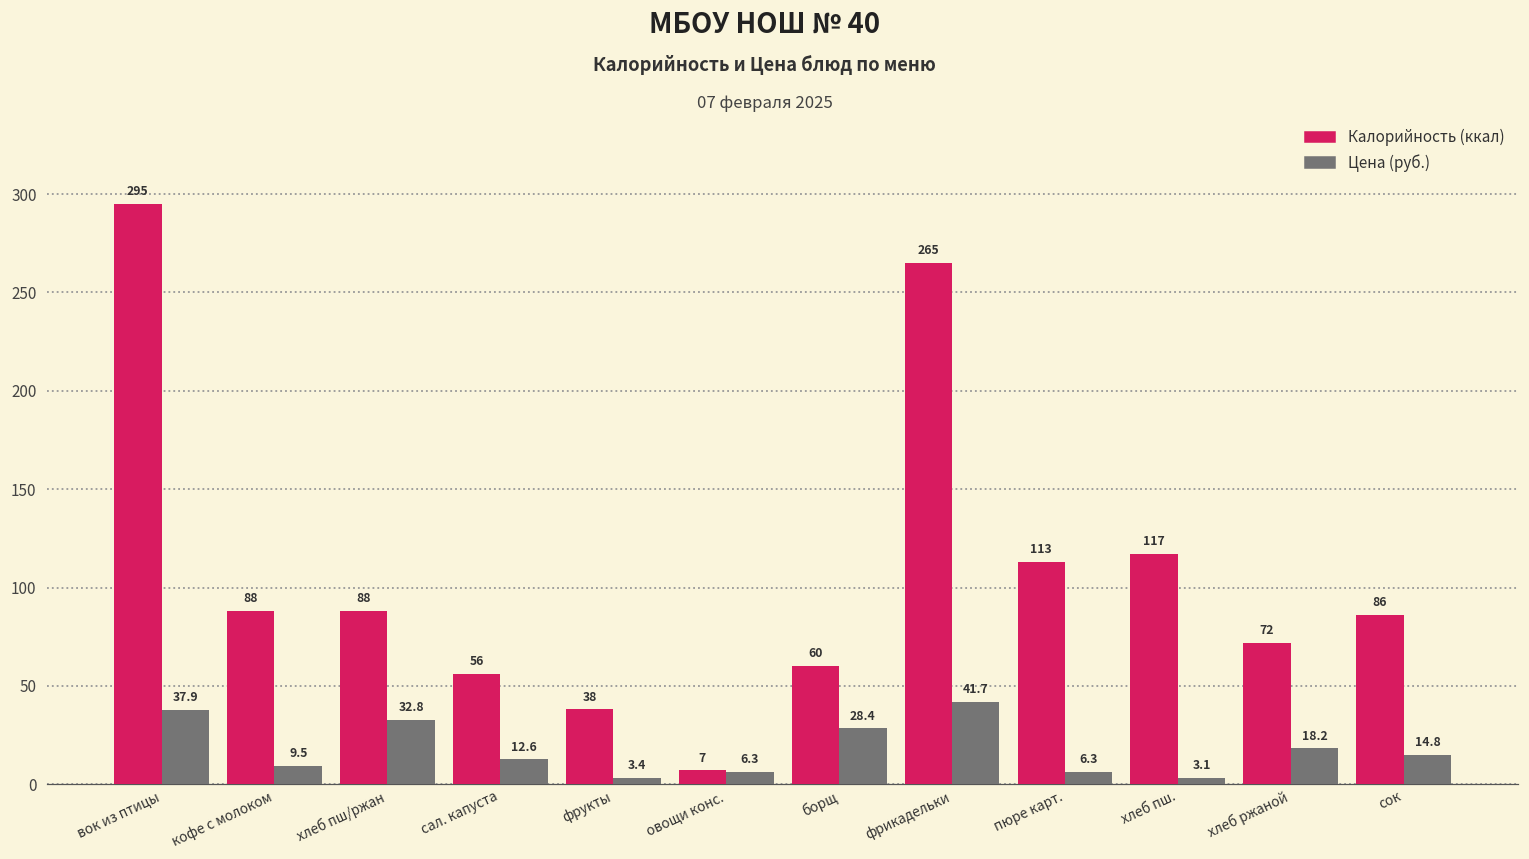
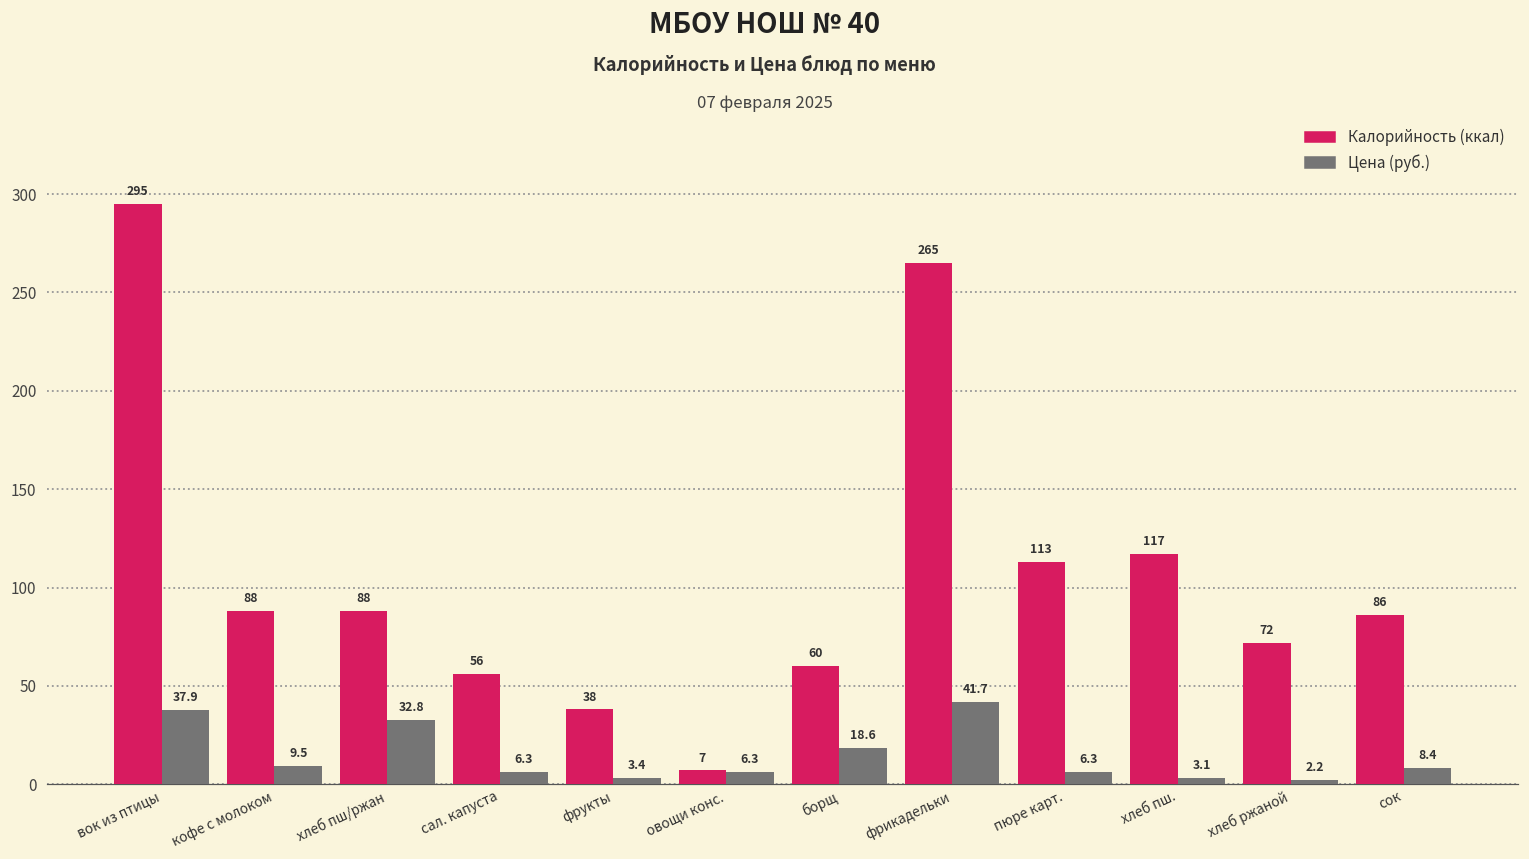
Цена (руб.), сал. капуста: 12.6 -> 6.3
Цена (руб.), борщ: 28.4 -> 18.6
Цена (руб.), хлеб ржаной: 18.2 -> 2.2
Цена (руб.), сок: 14.8 -> 8.4
